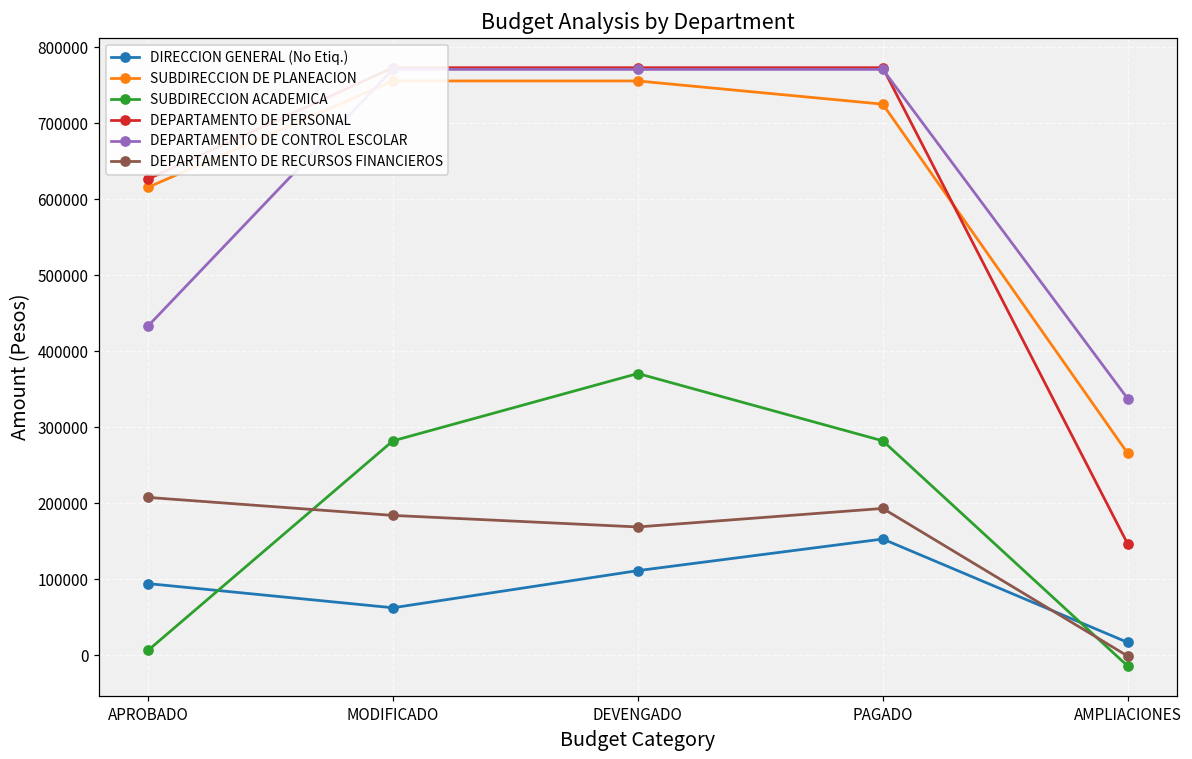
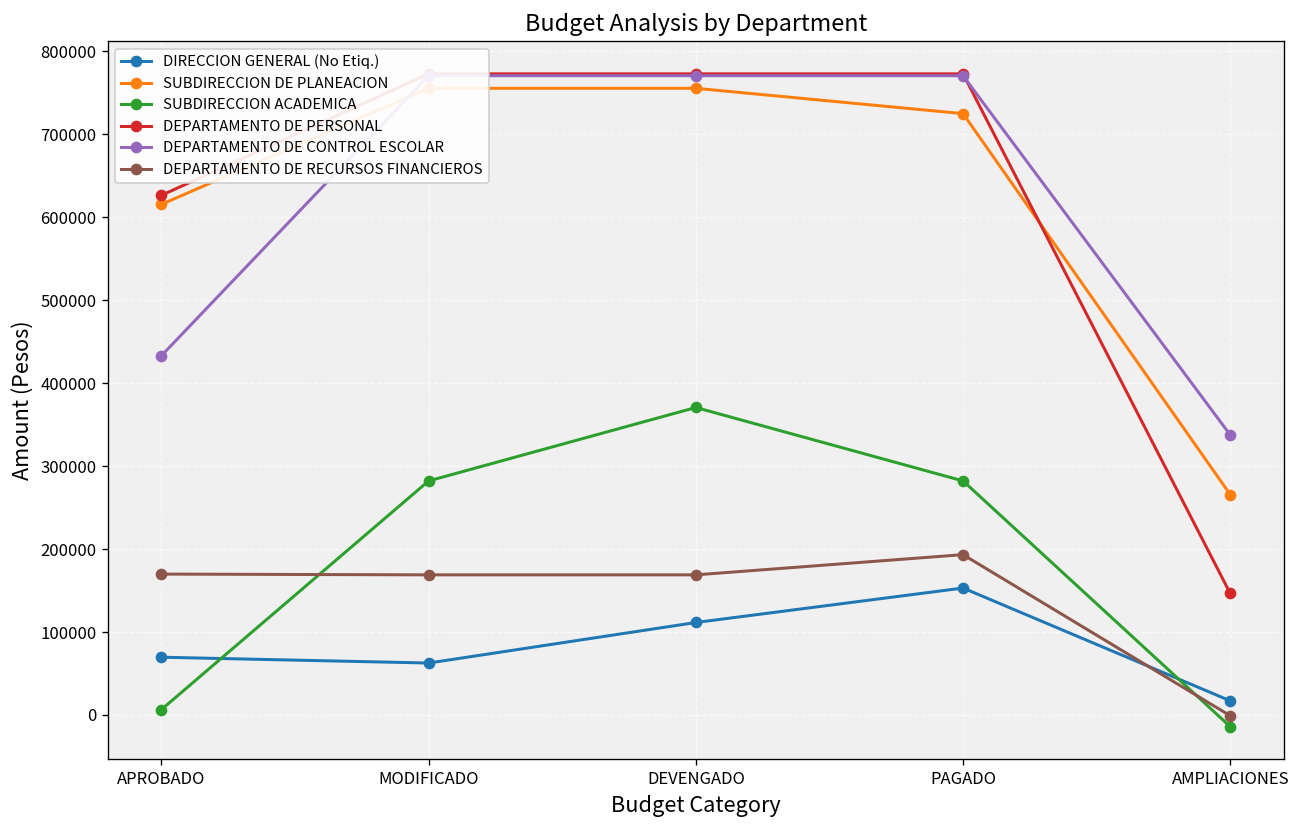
DIRECCION GENERAL (No Etiq.), APROBADO: 90000 -> 70000
DEPARTAMENTO DE RECURSOS FINANCIEROS, APROBADO: 210000 -> 170000
DEPARTAMENTO DE RECURSOS FINANCIEROS, MODIFICADO: 180000 -> 170000
